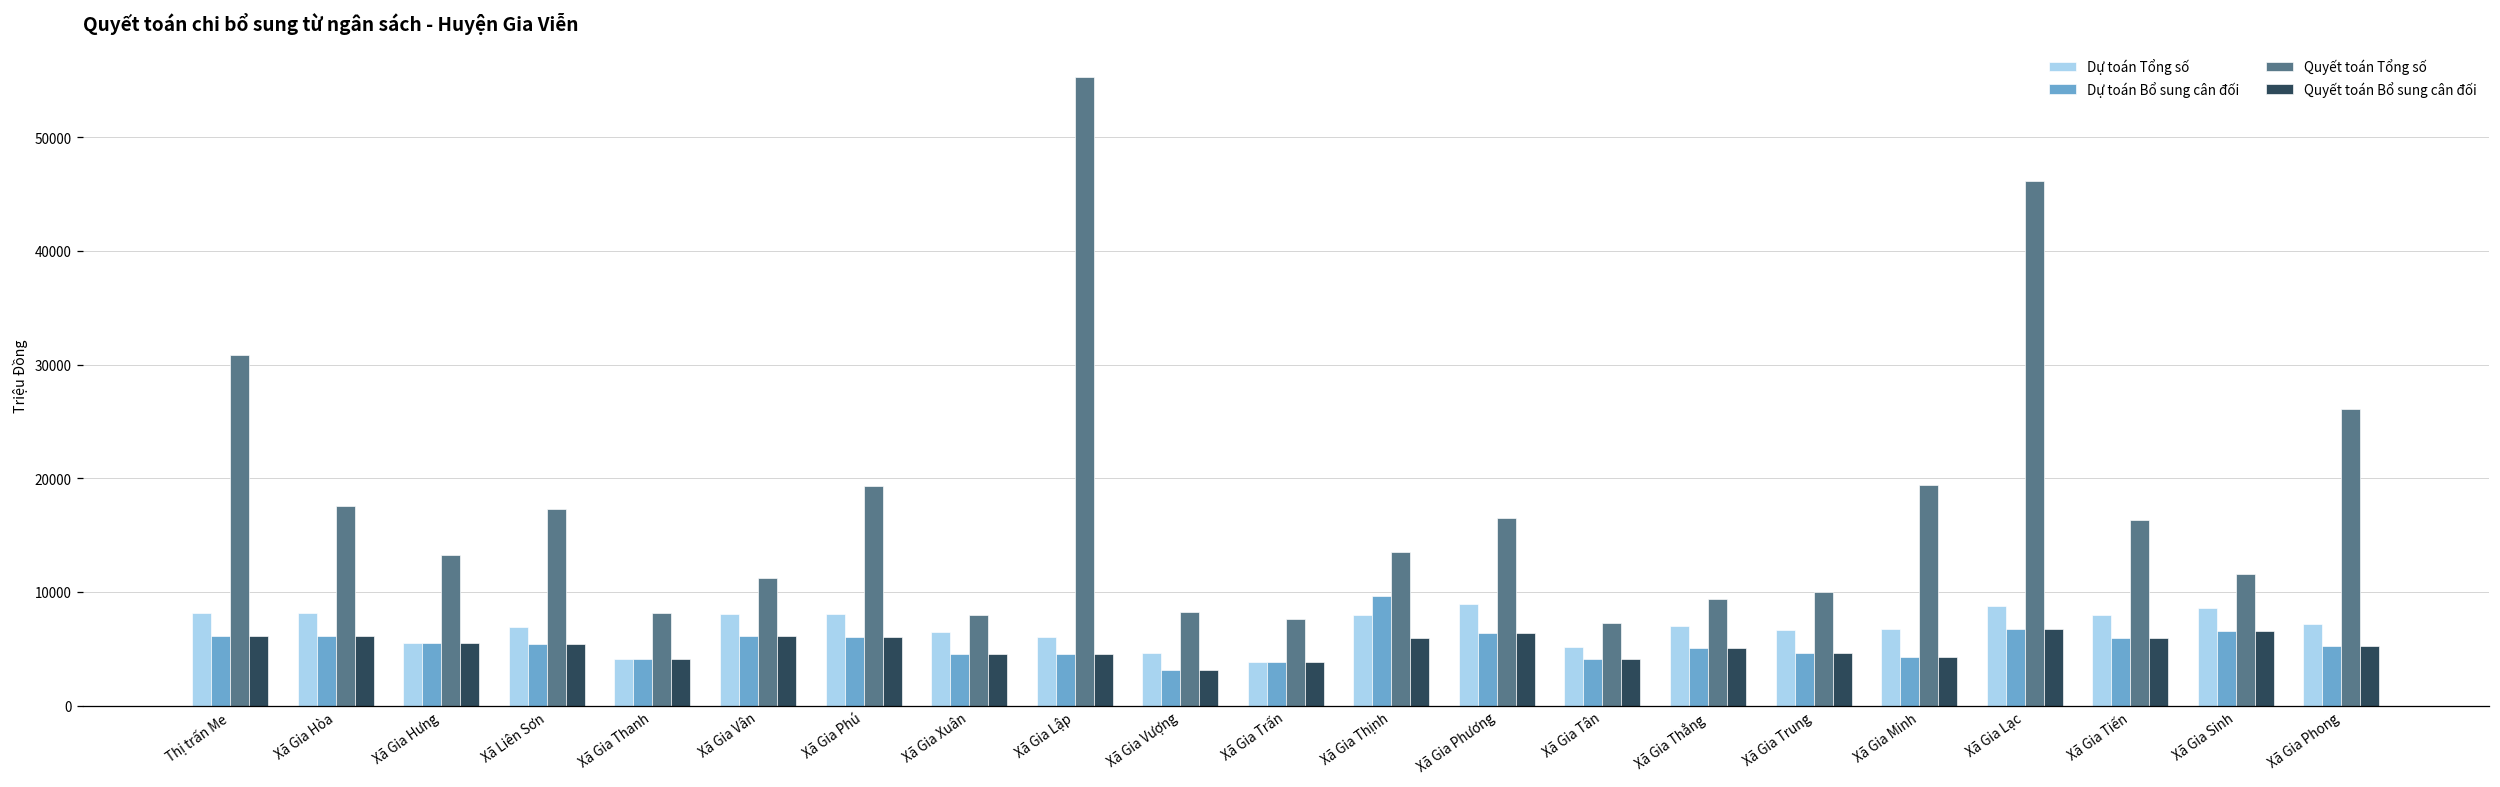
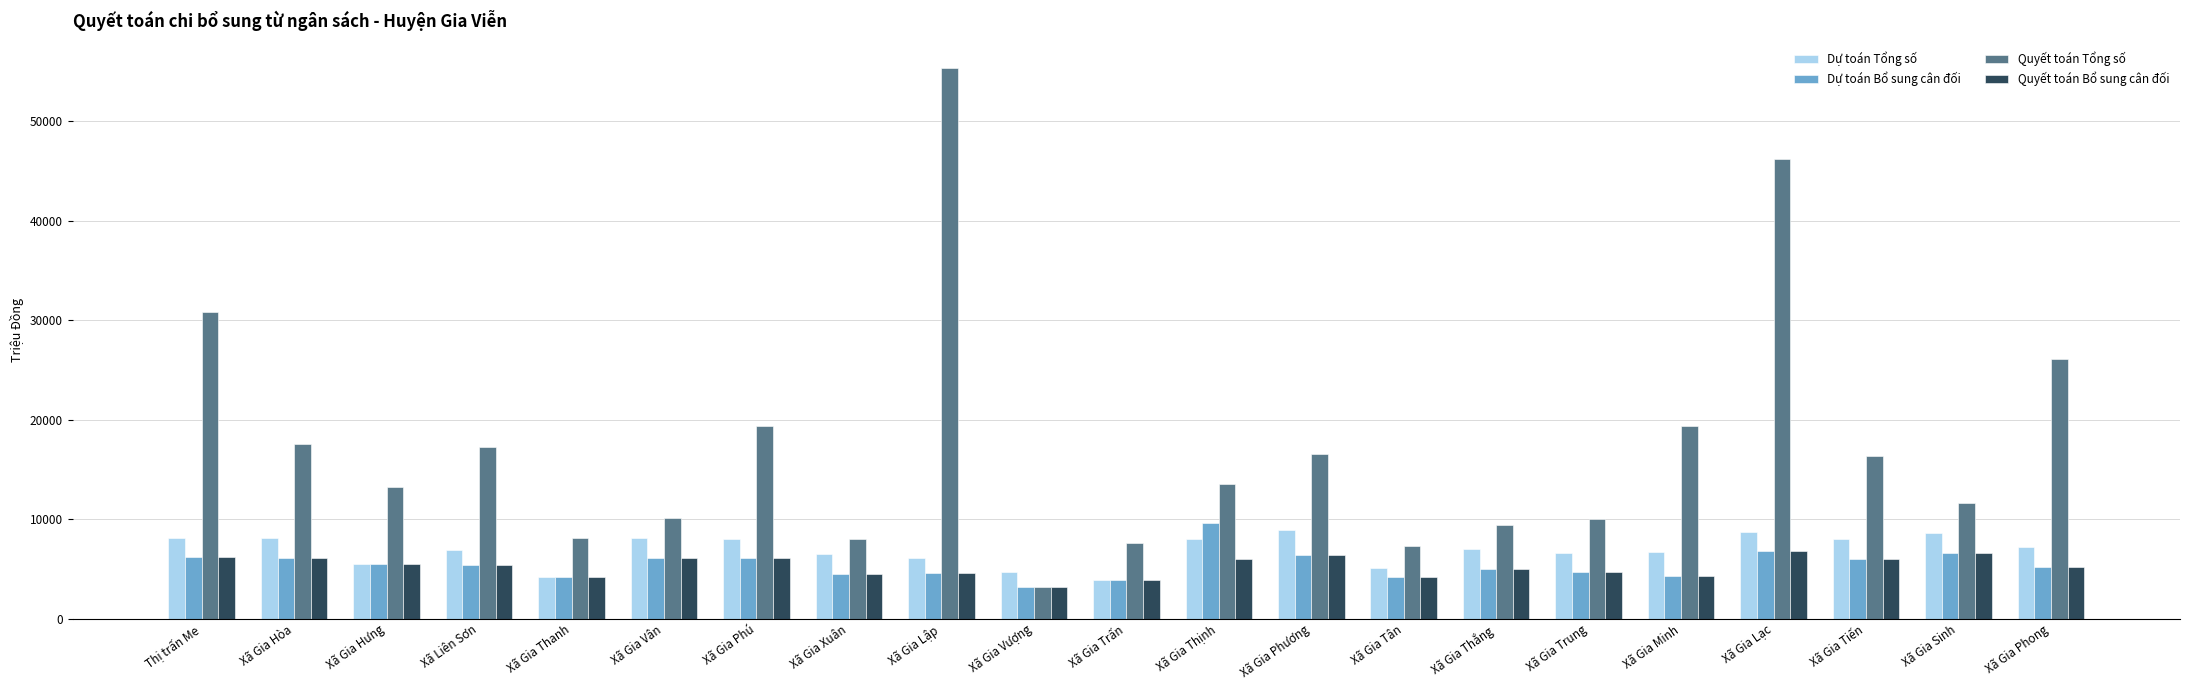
Quyết toán Tổng số, Xã Gia Vân: 11000 -> 10000
Quyết toán Tổng số, Xã Gia Vượng: 8000 -> 3000
